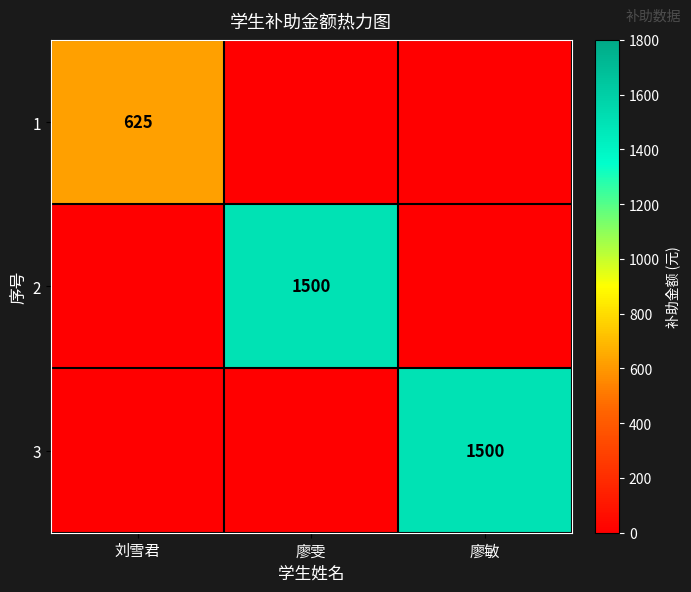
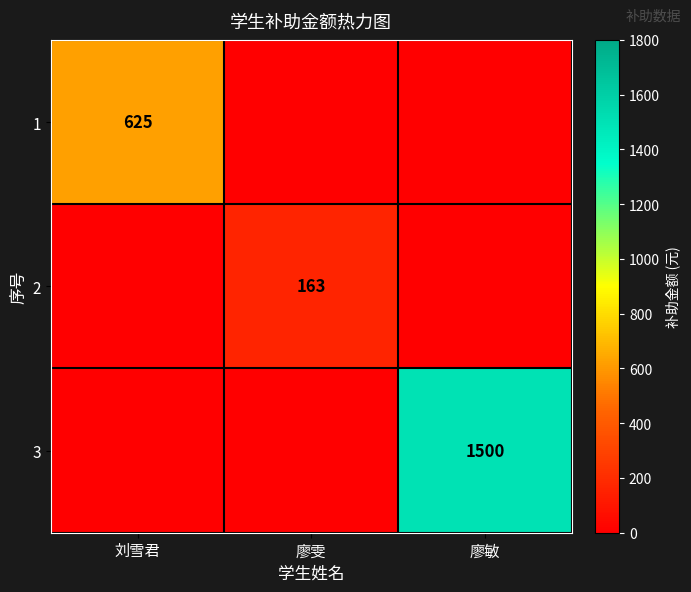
2, 廖雯: 1500 -> 163
